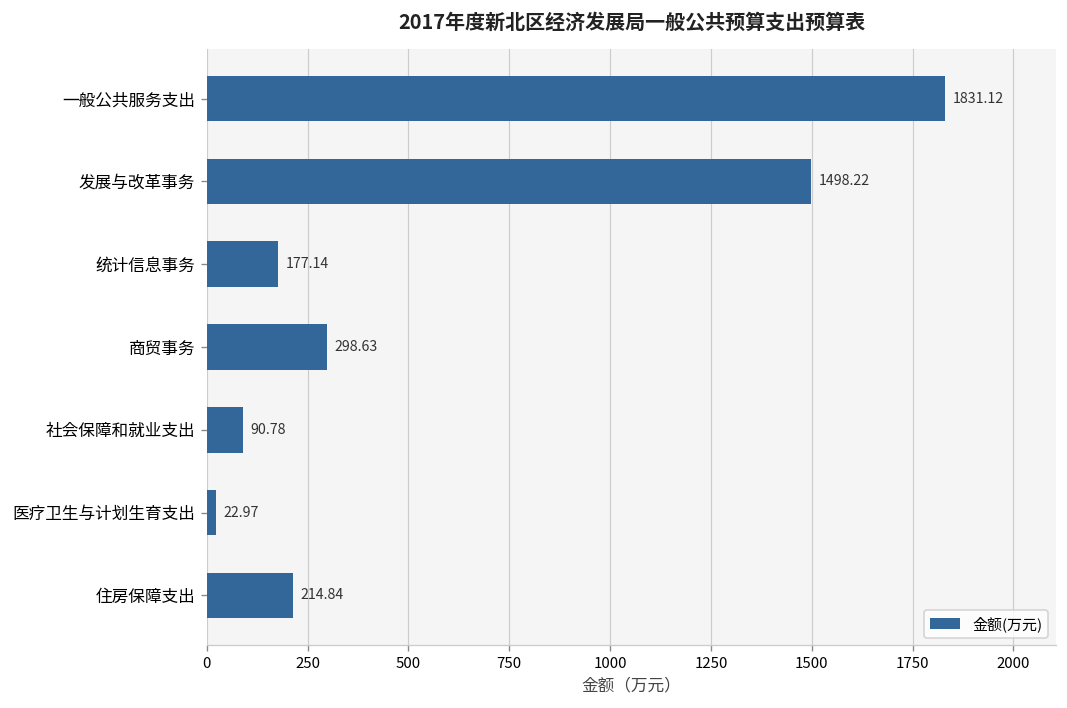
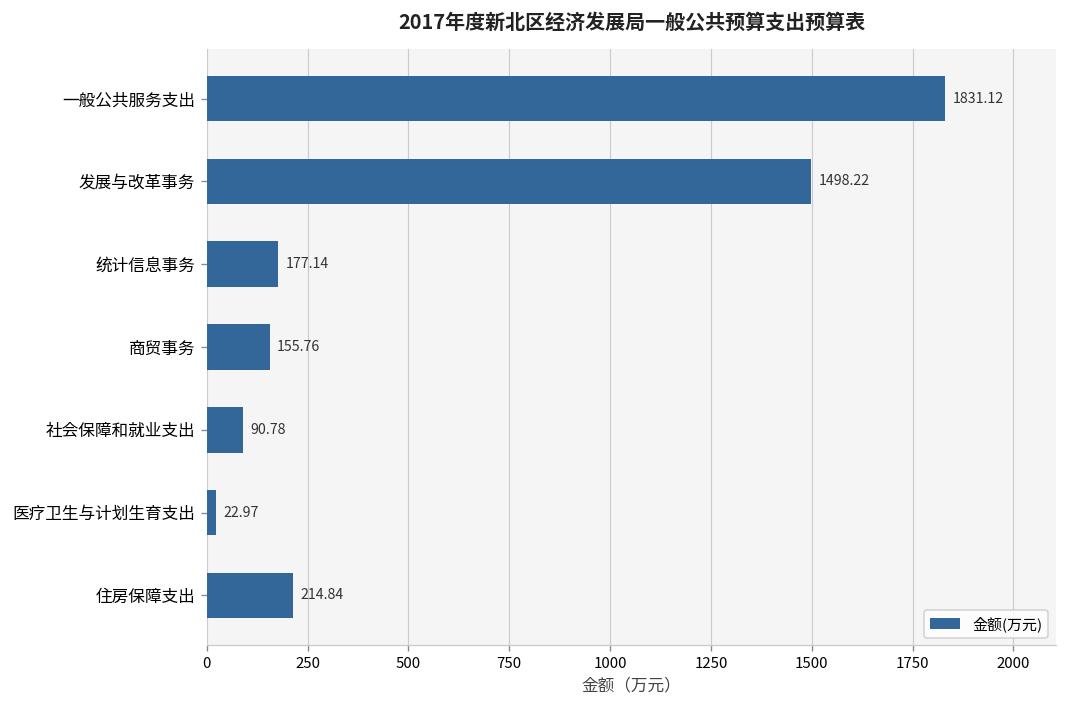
商贸事务: 298.63 -> 155.76
